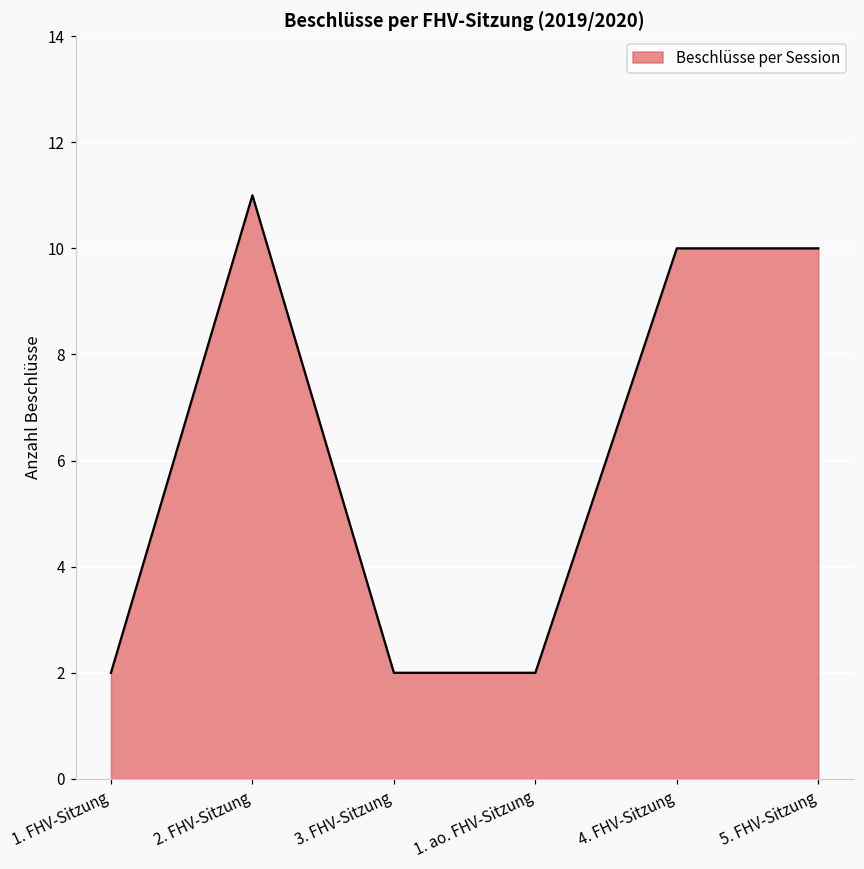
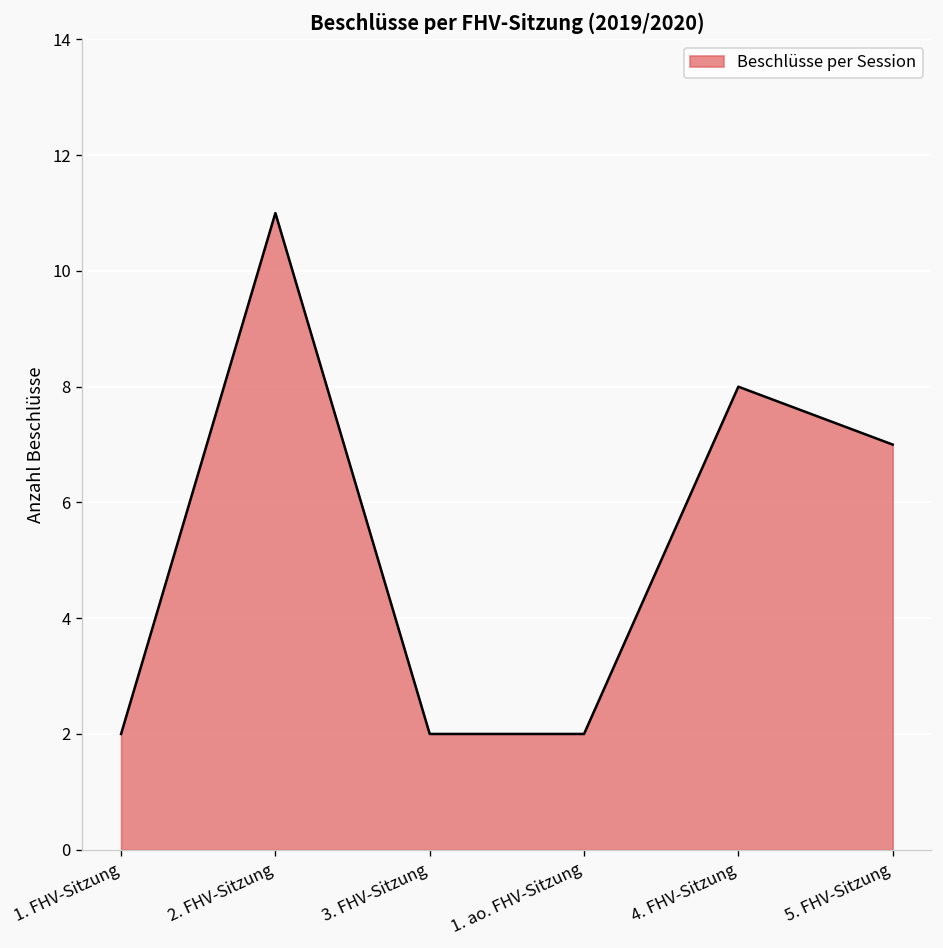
4. FHV-Sitzung: 10 -> 8
5. FHV-Sitzung: 10 -> 7
